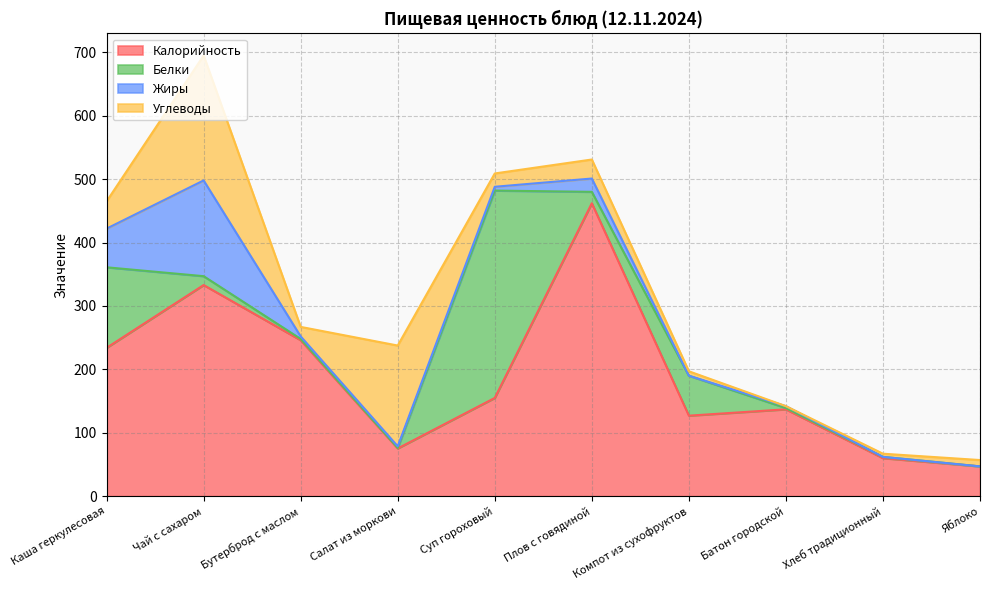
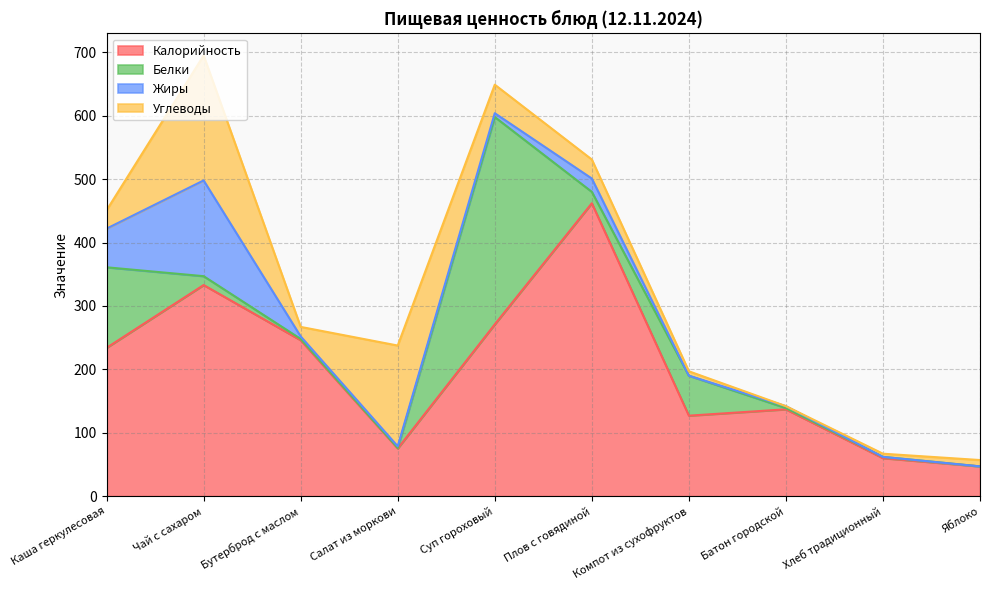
Углеводы, Каша геркулесовая: 40 -> 30
Калорийность, Суп гороховый: 160 -> 270
Углеводы, Суп гороховый: 20 -> 50
